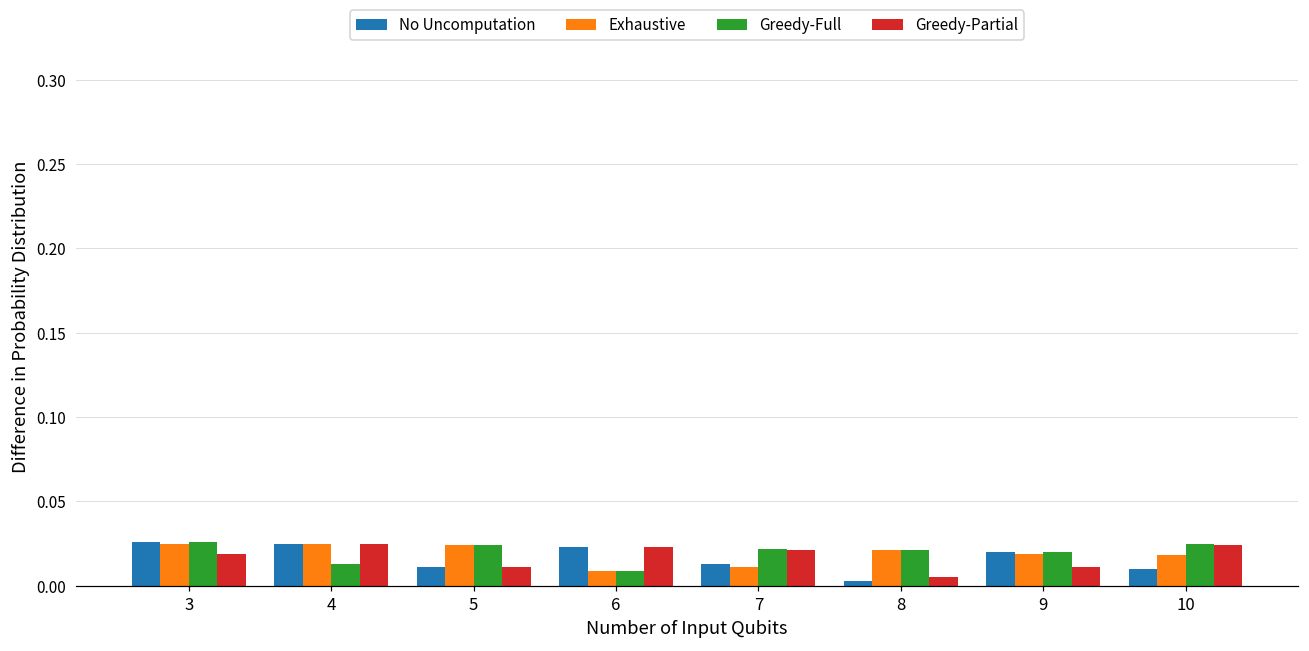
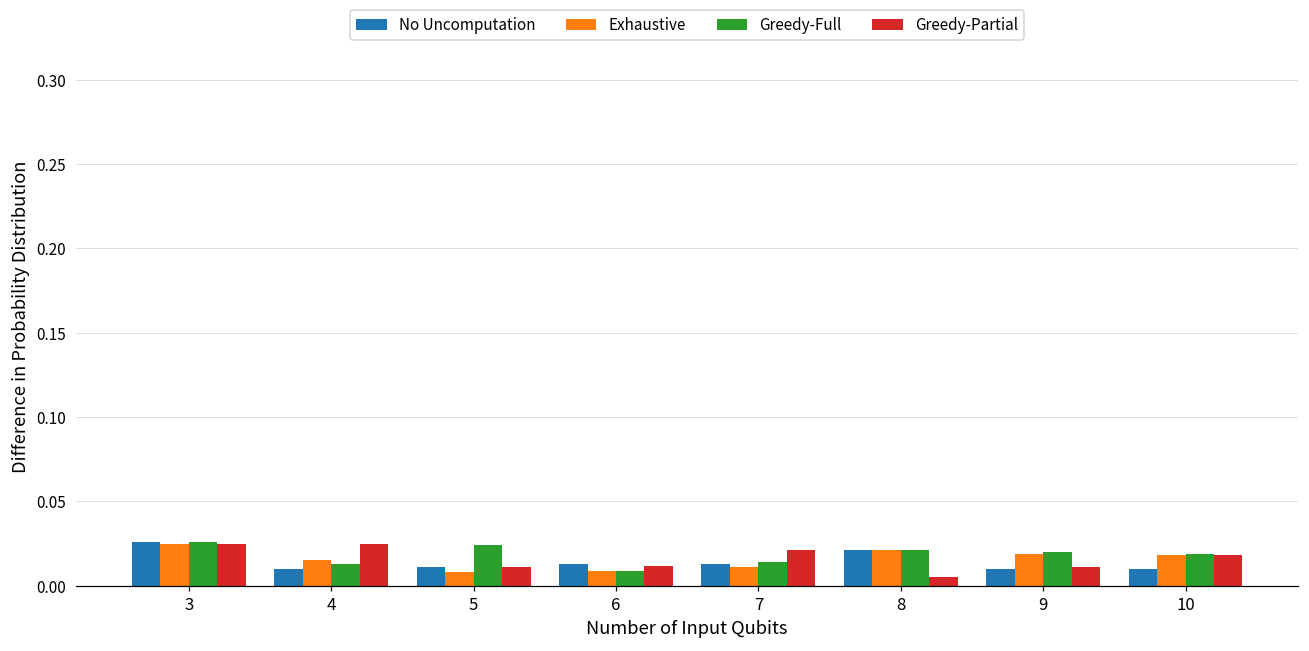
Greedy-Partial, 3: 0.019 -> 0.025
No Uncomputation, 4: 0.025 -> 0.010
Exhaustive, 4: 0.025 -> 0.015
Exhaustive, 5: 0.024 -> 0.008
No Uncomputation, 6: 0.023 -> 0.013
Greedy-Partial, 6: 0.023 -> 0.012
Greedy-Full, 7: 0.022 -> 0.014
No Uncomputation, 8: 0.003 -> 0.021
No Uncomputation, 9: 0.02 -> 0.01
Greedy-Full, 10: 0.025 -> 0.019
Greedy-Partial, 10: 0.024 -> 0.018
